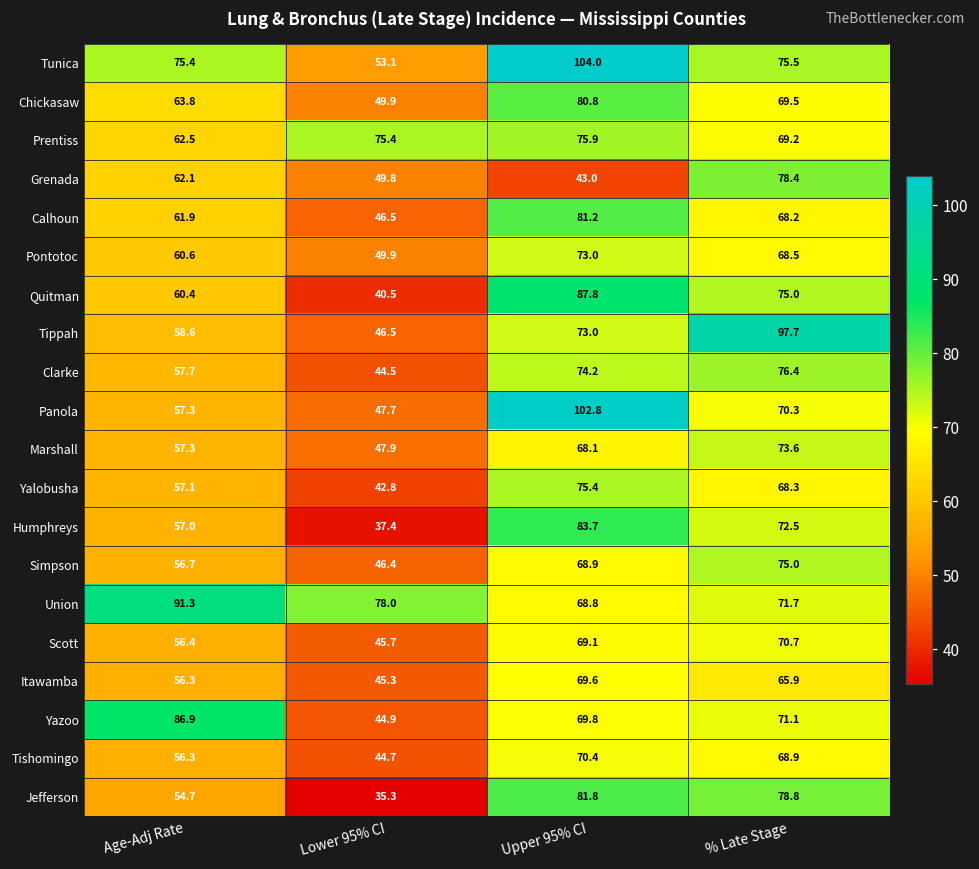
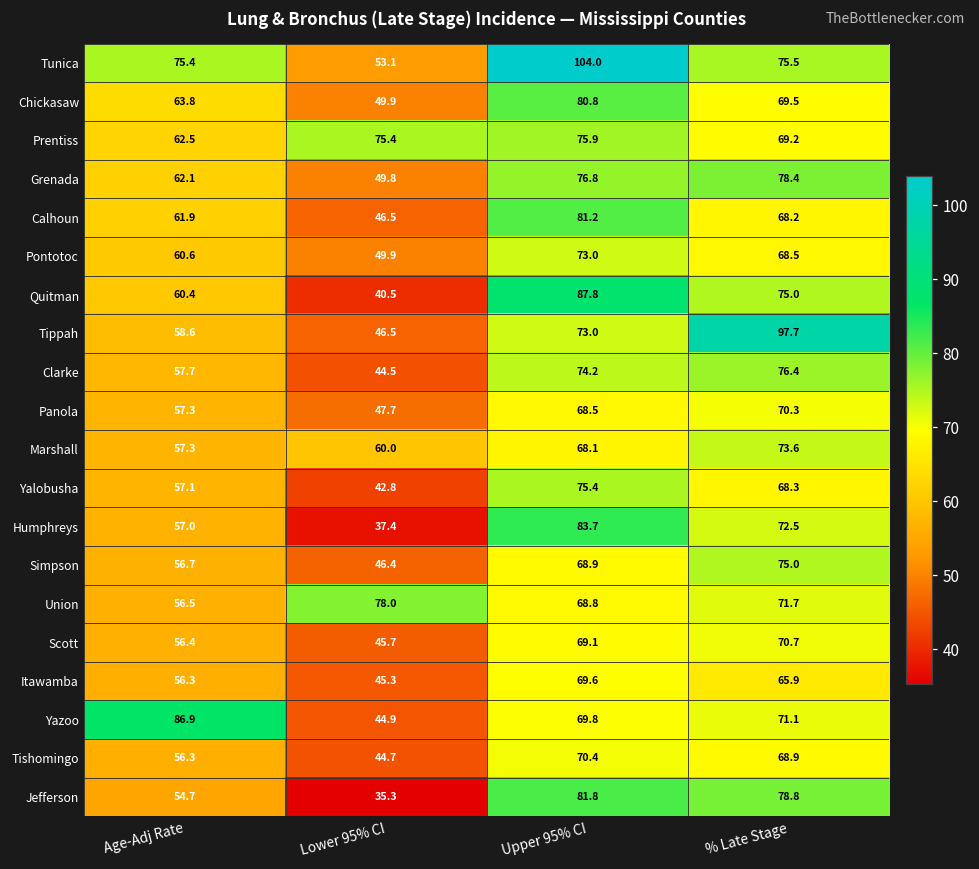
Grenada, Upper 95% CI: 43.0 -> 76.8
Panola, Upper 95% CI: 102.8 -> 68.5
Marshall, Lower 95% CI: 47.9 -> 60.0
Union, Age-Adj Rate: 91.3 -> 56.5
